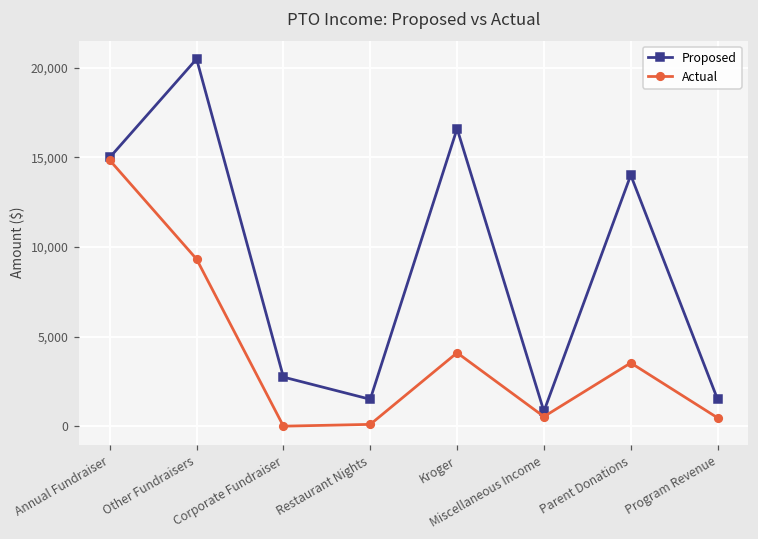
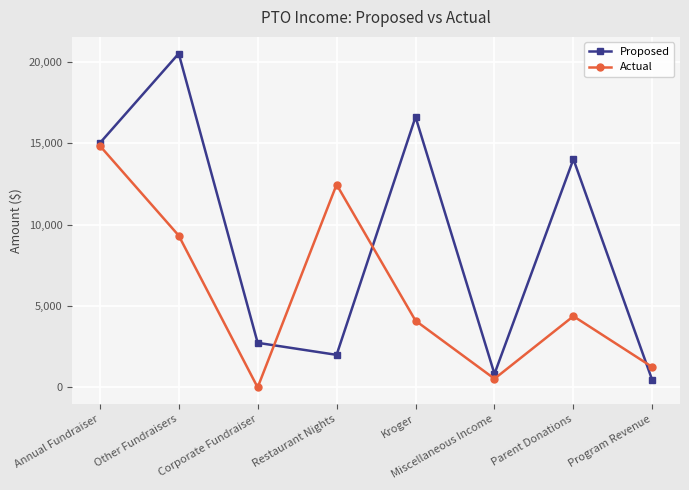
Proposed, Restaurant Nights: 1,500 -> 2,000
Actual, Restaurant Nights: 100 -> 12,500
Actual, Parent Donations: 3,500 -> 4,400
Proposed, Program Revenue: 1,500 -> 400
Actual, Program Revenue: 500 -> 1,300
